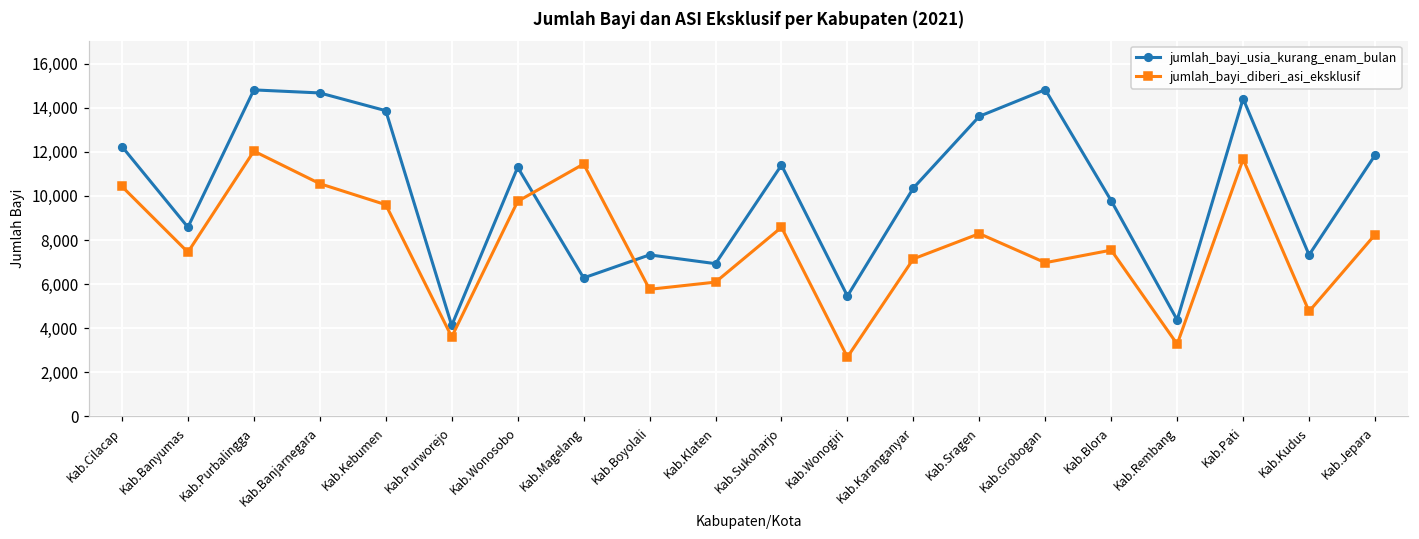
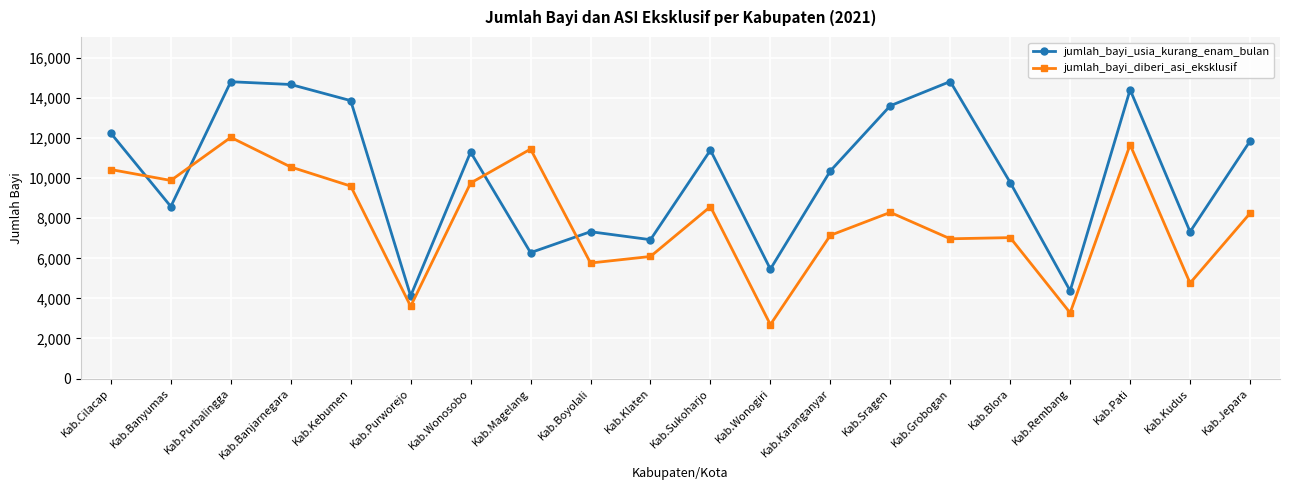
jumlah_bayi_diberi_asi_eksklusif, Kab.Banyumas: 7,400 -> 9,900
jumlah_bayi_diberi_asi_eksklusif, Kab.Blora: 7,500 -> 7,000
